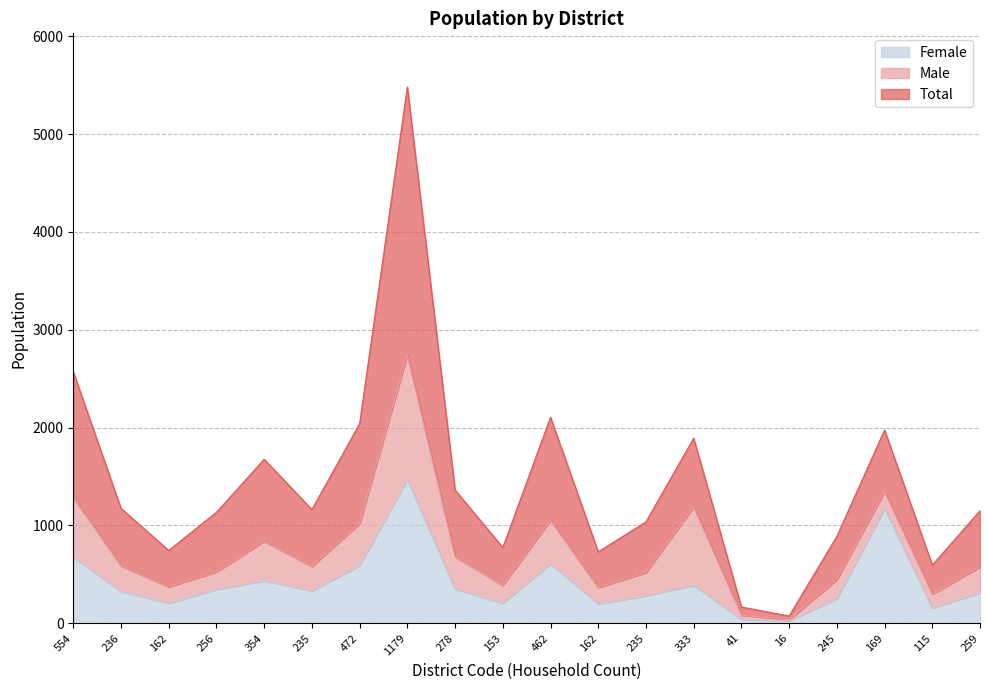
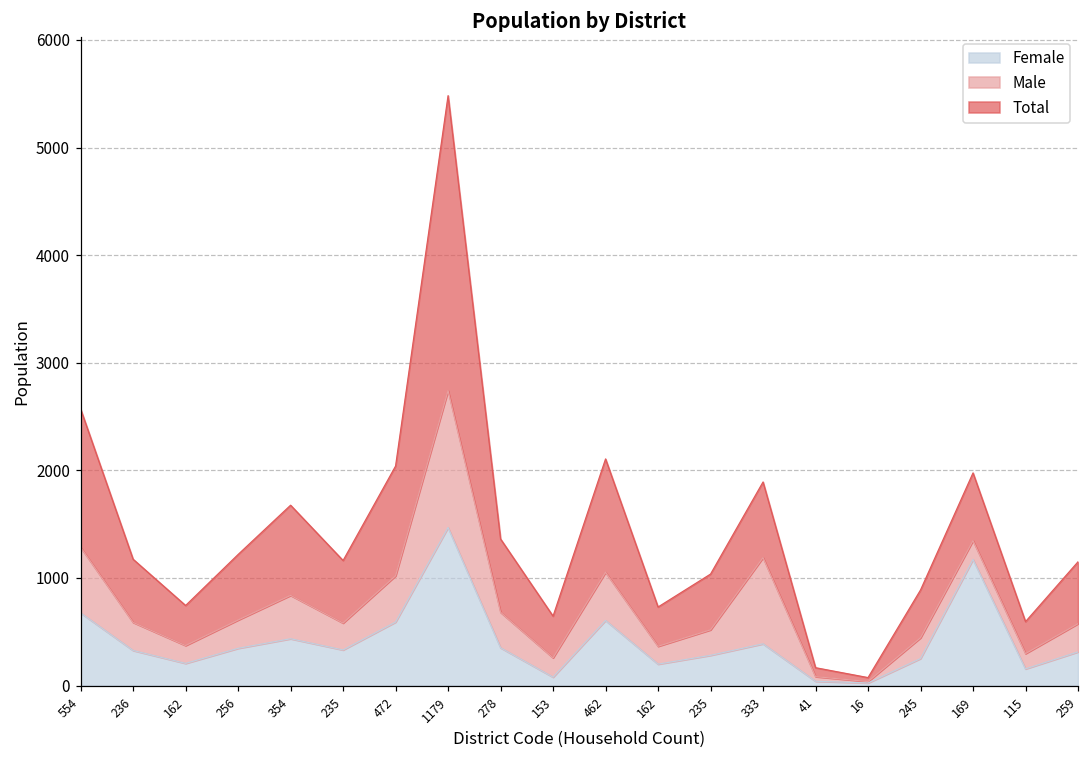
Male, 256: 200 -> 300
Female, 153: 200 -> 100
